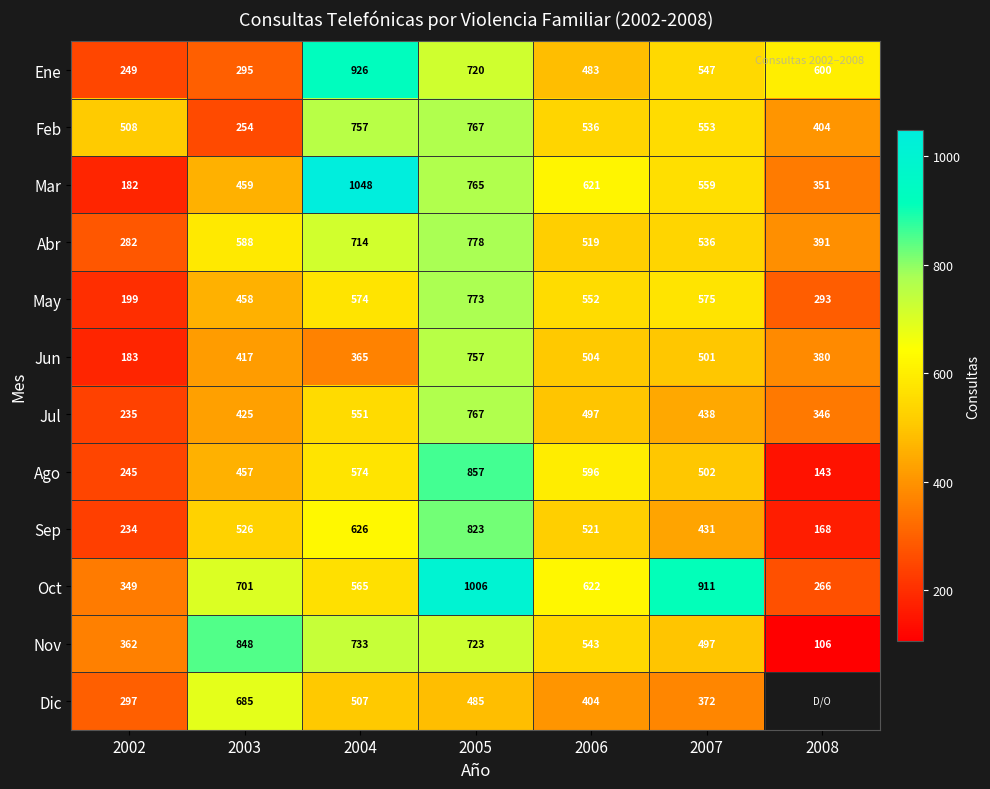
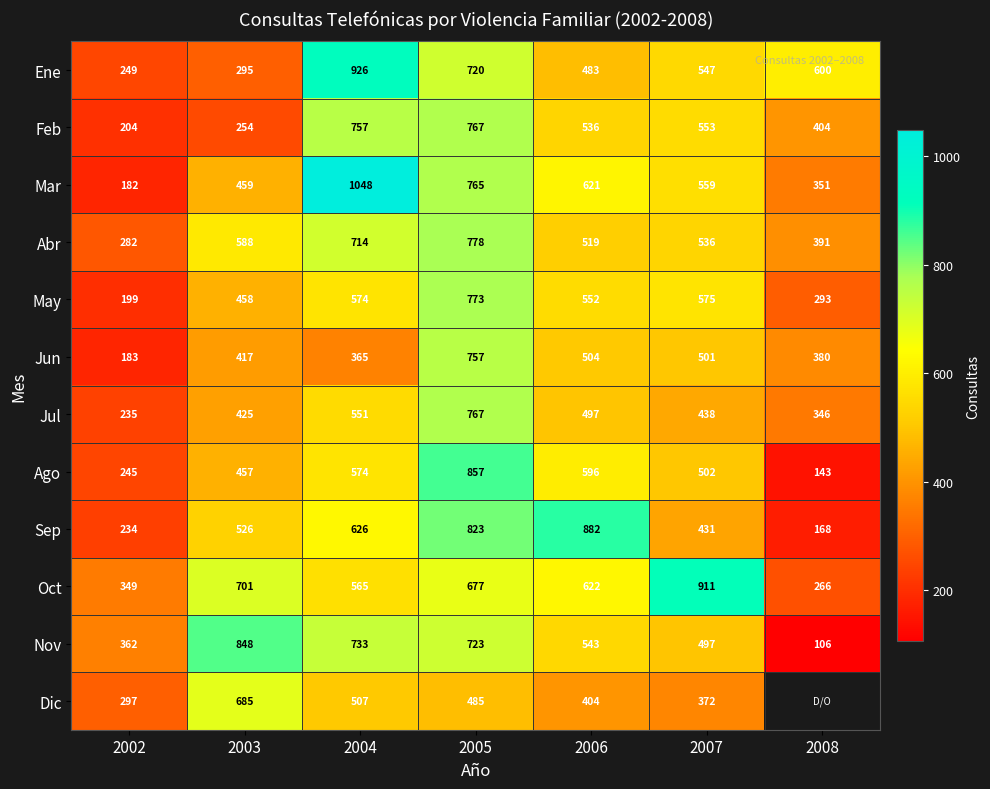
Feb, 2002: 508 -> 204
Sep, 2006: 521 -> 882
Oct, 2005: 1006 -> 677
